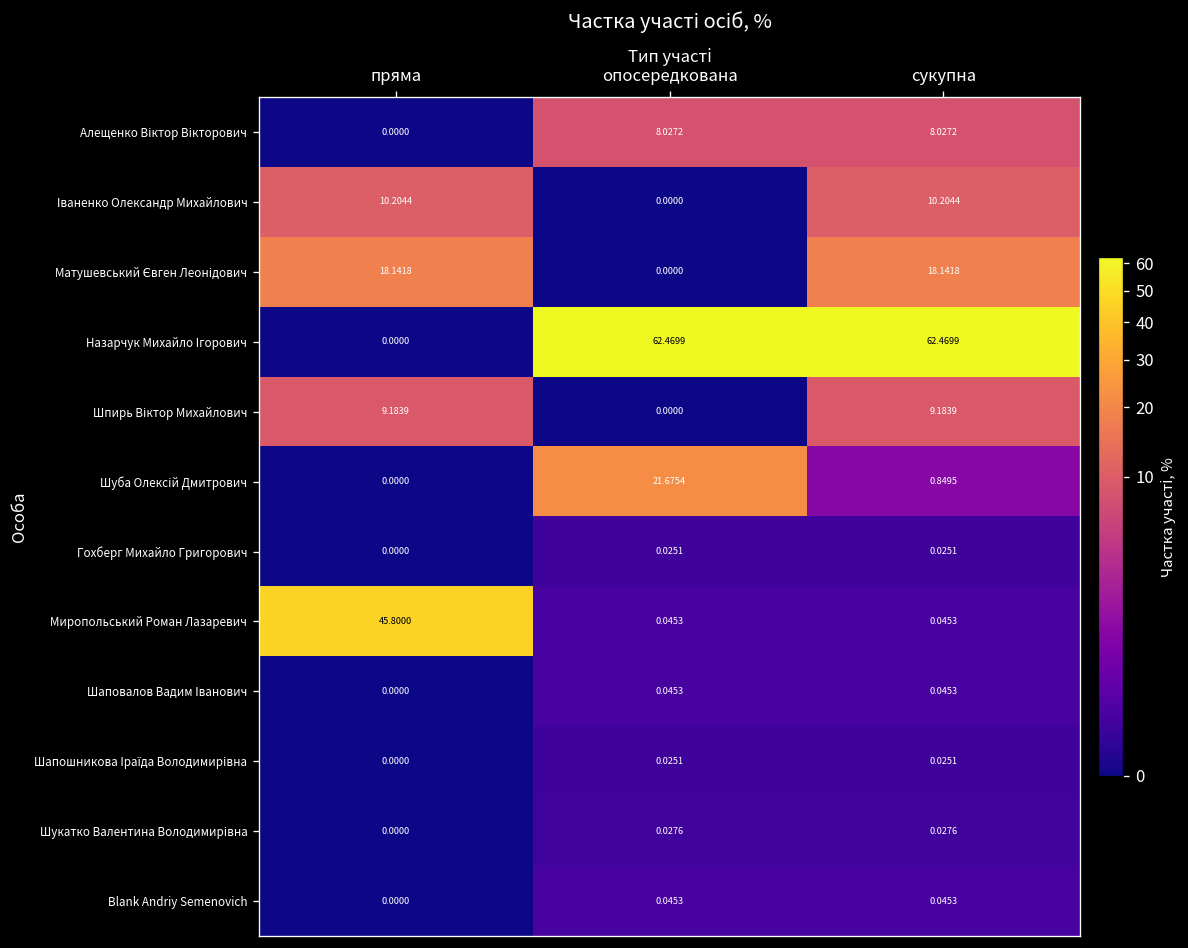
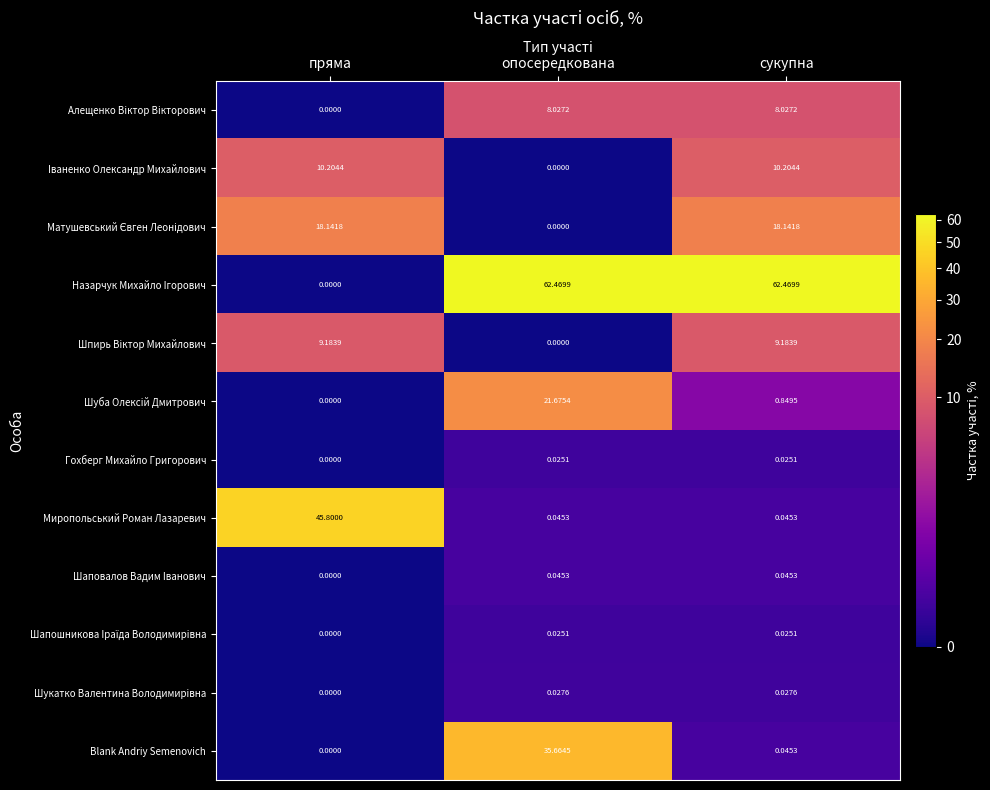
Blank Andriy Semenovich, опосередкована: 0.0453 -> 35.6645
